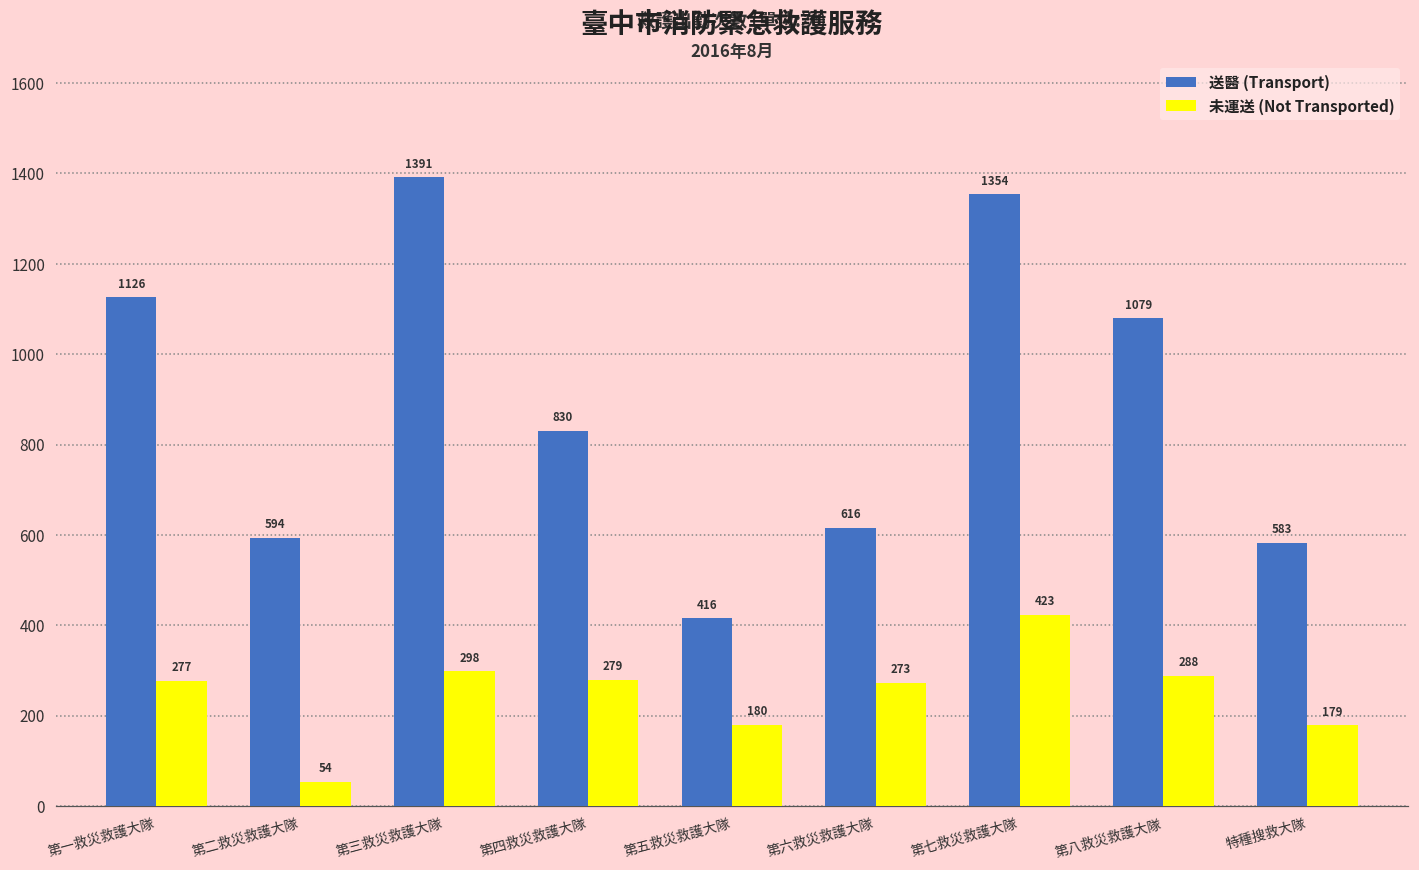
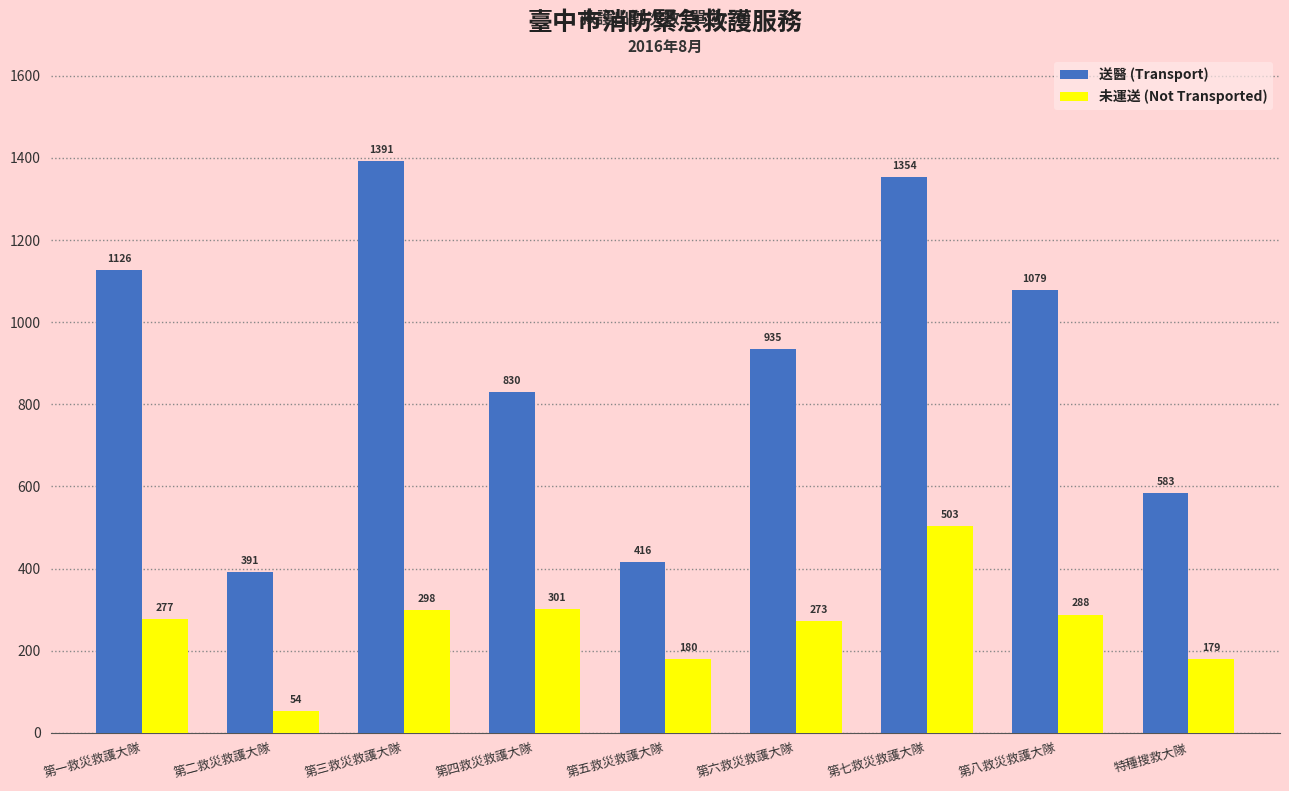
送醫 (Transport), 第二救災救護大隊: 594 -> 391
未運送 (Not Transported), 第四救災救護大隊: 279 -> 301
送醫 (Transport), 第六救災救護大隊: 616 -> 935
未運送 (Not Transported), 第七救災救護大隊: 423 -> 503
